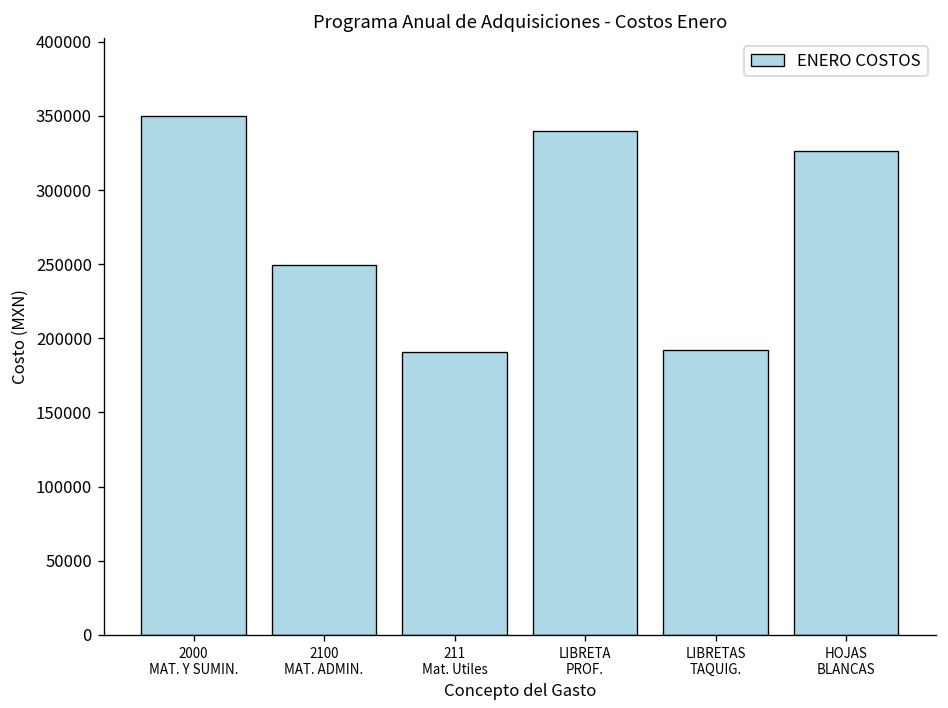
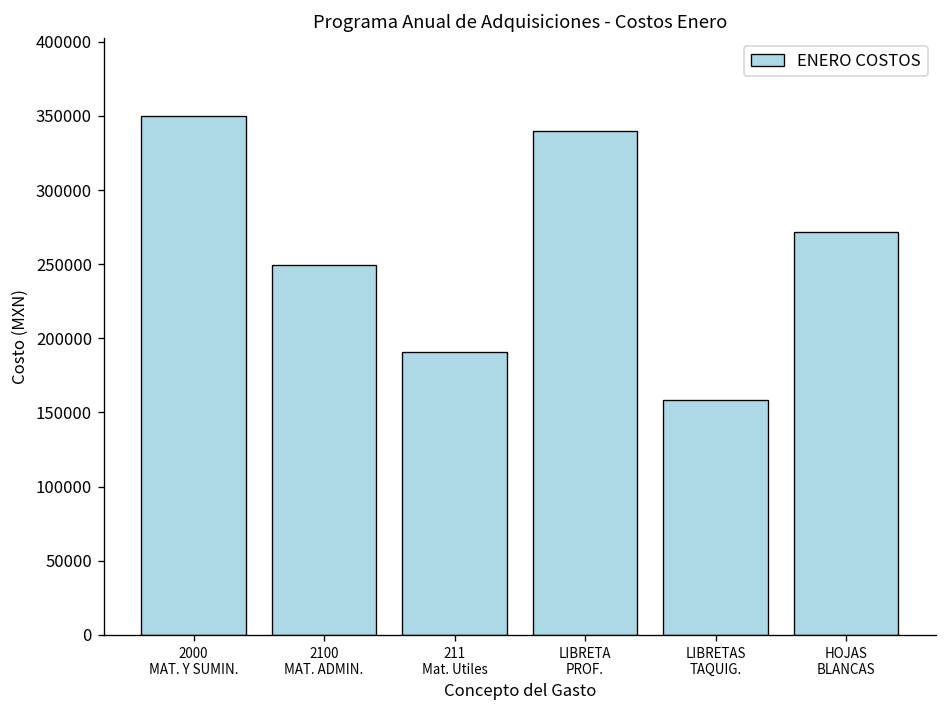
LIBRETAS TAQUIG.: 192000 -> 158000
HOJAS BLANCAS: 326000 -> 272000
